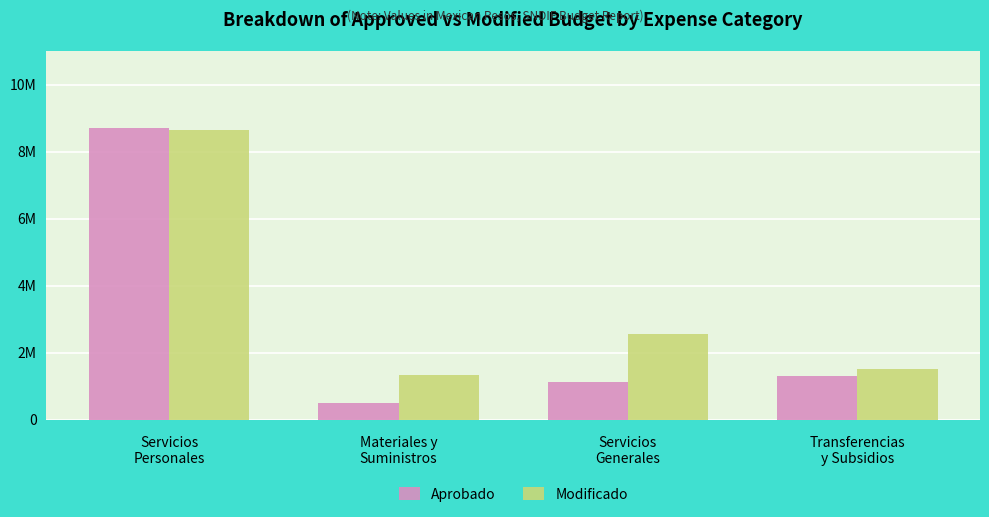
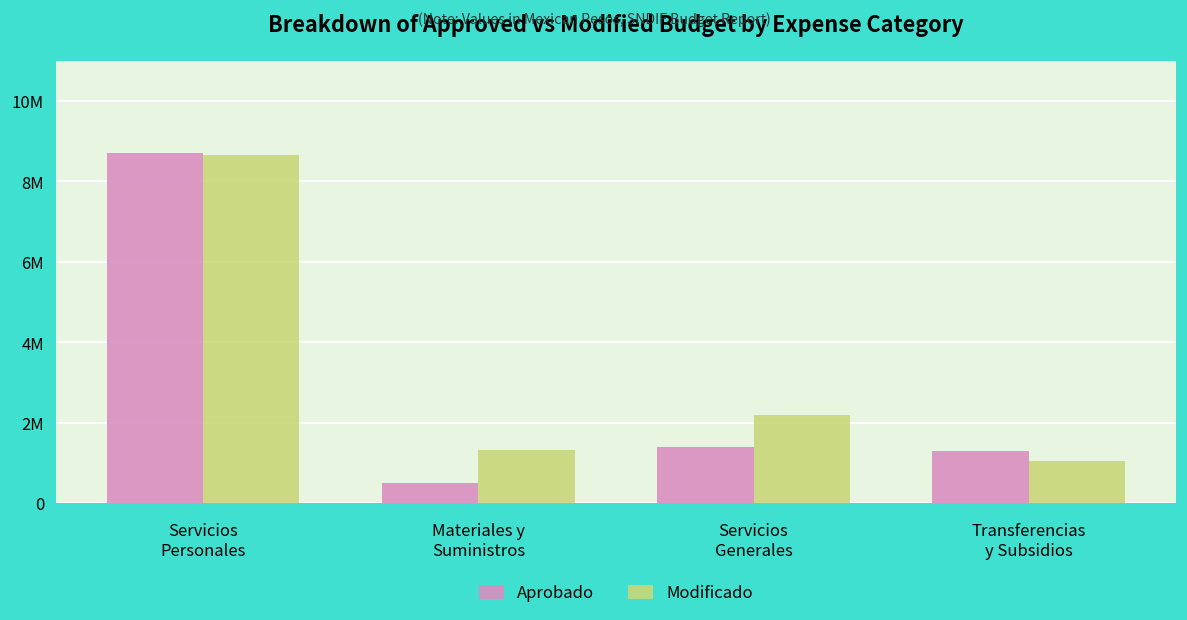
Aprobado, Servicios Generales: 1100000 -> 1400000
Modificado, Servicios Generales: 2500000 -> 2200000
Modificado, Transferencias y Subsidios: 1500000 -> 1000000
